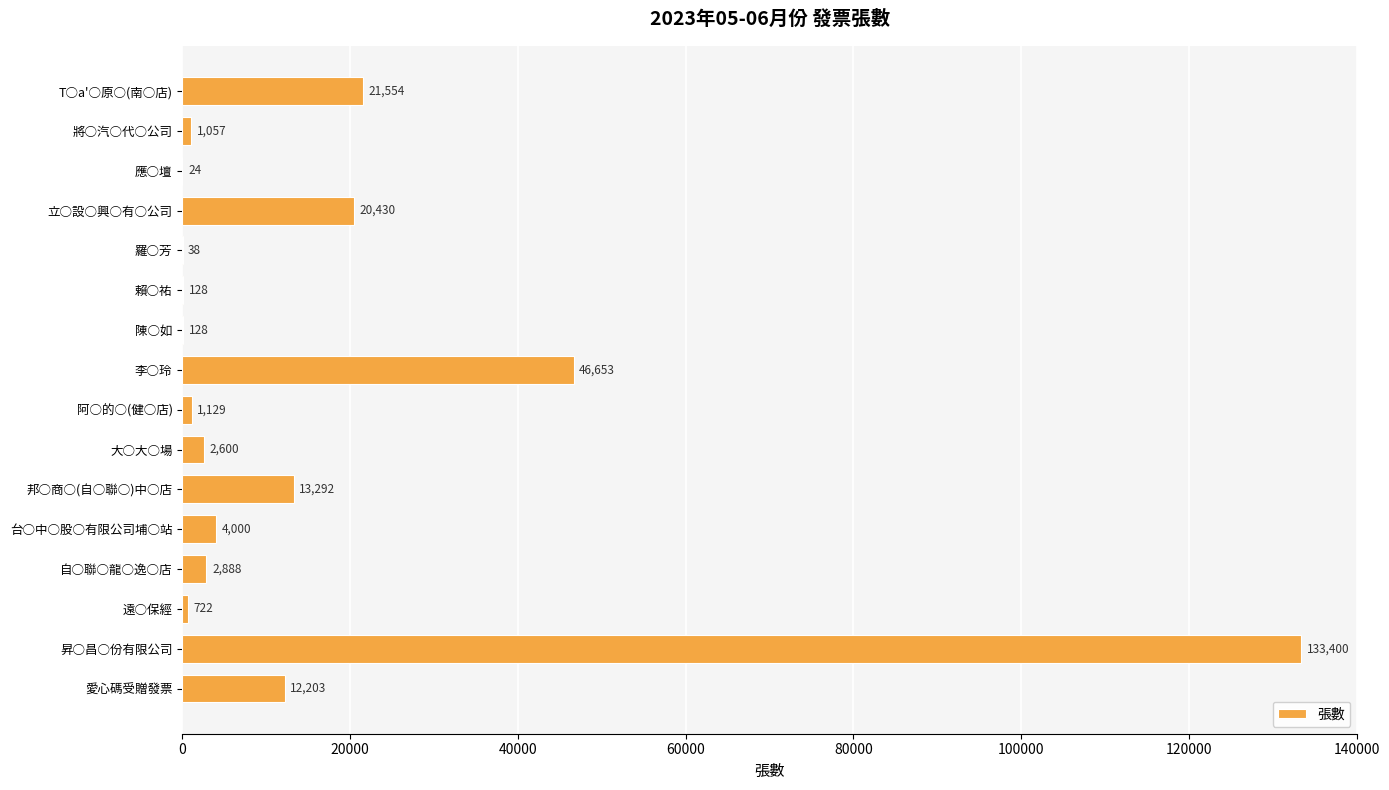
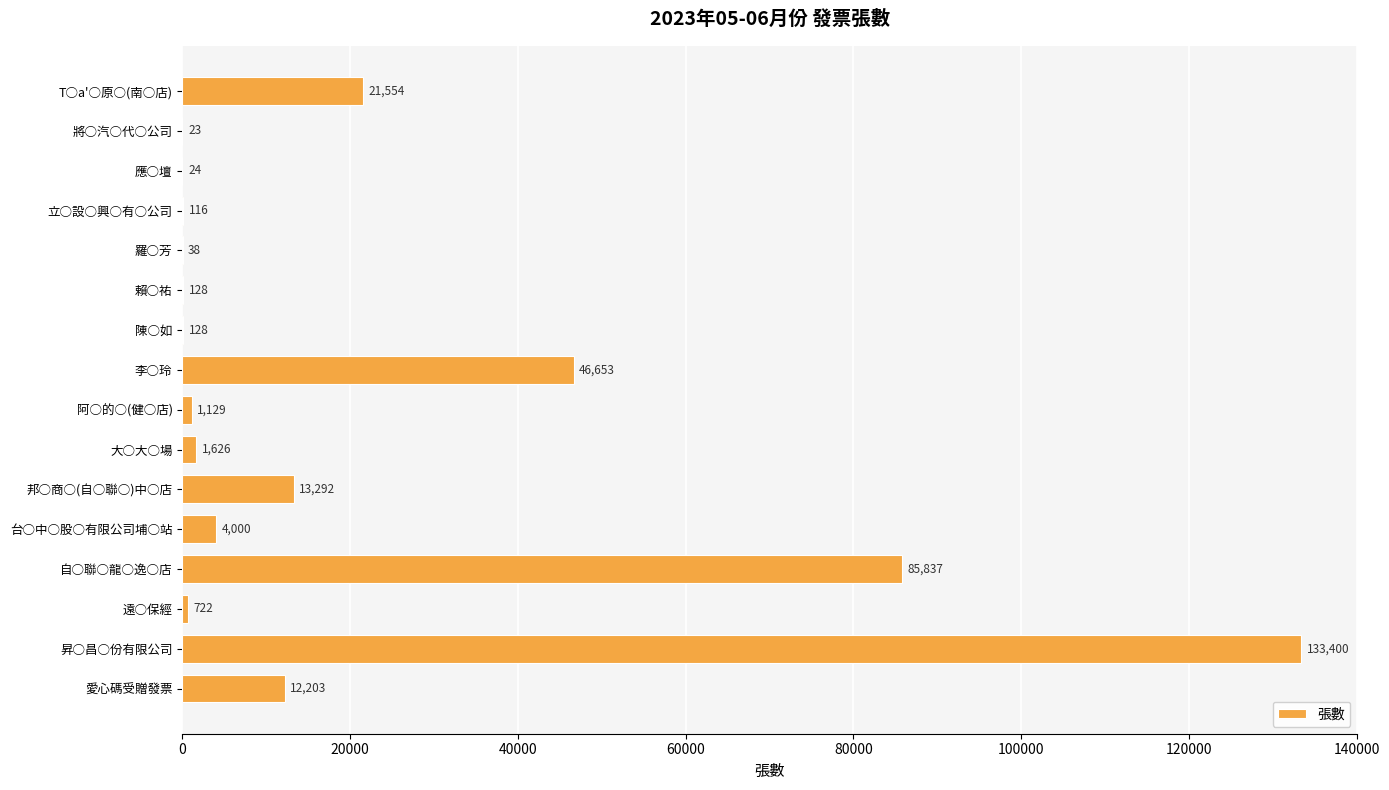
將○汽○代○公司: 1,057 -> 23
立○設○興○有○公司: 20,430 -> 116
大○大○場: 2,600 -> 1,626
自○聯○龍○逸○店: 2,888 -> 85,837
